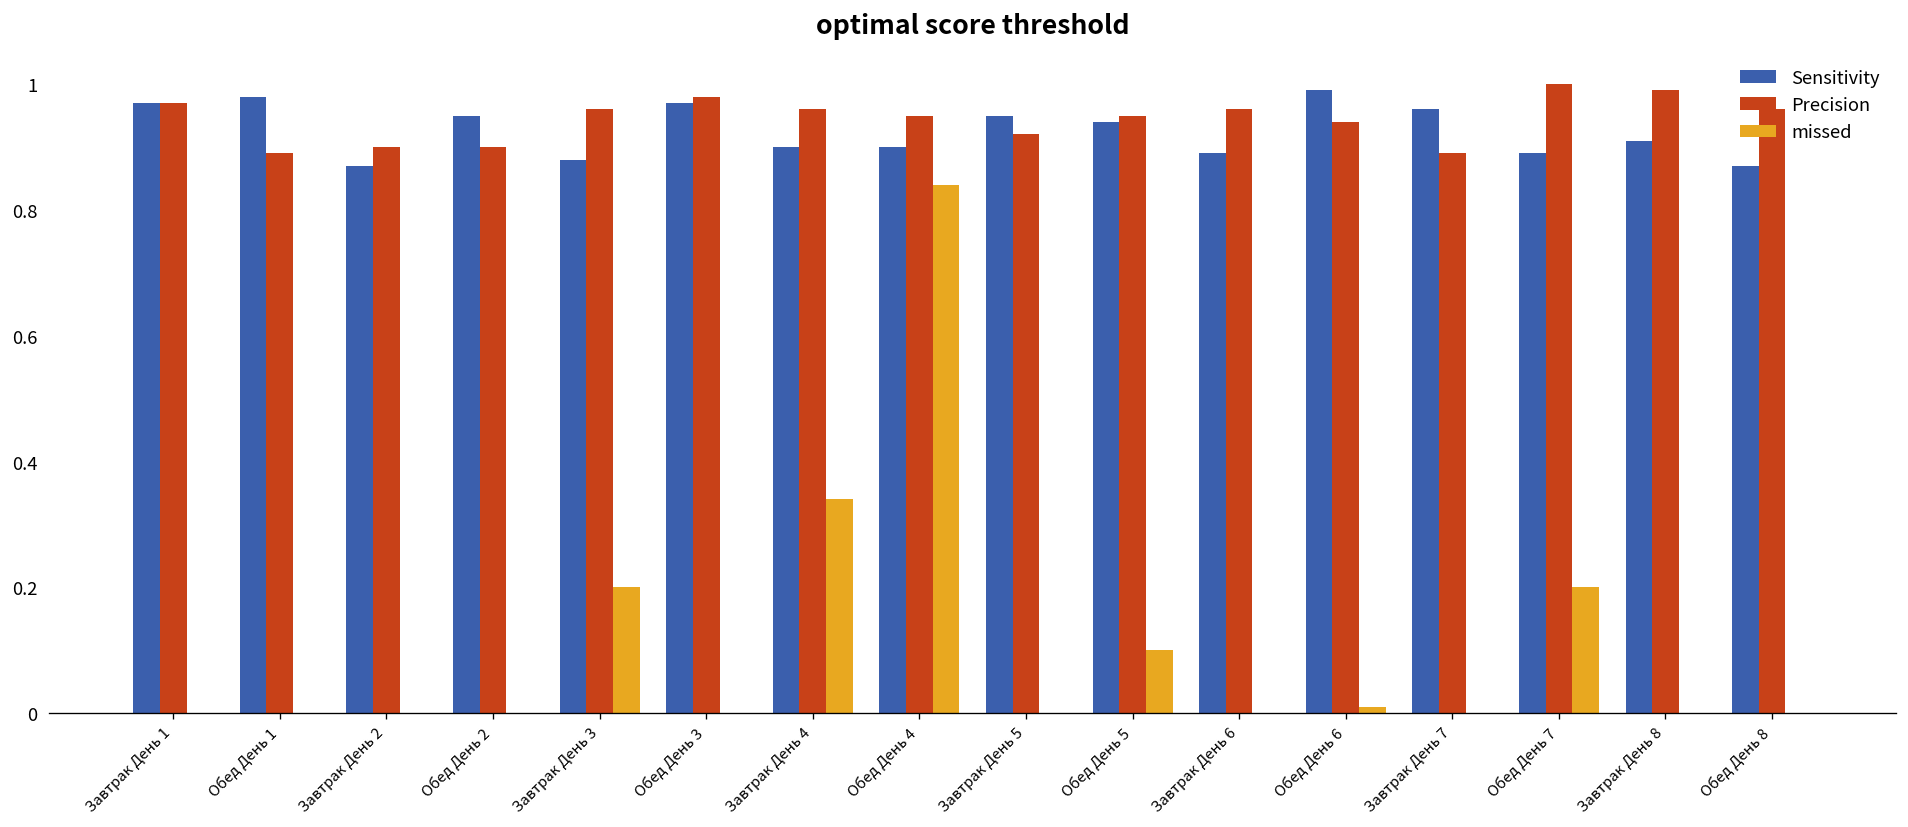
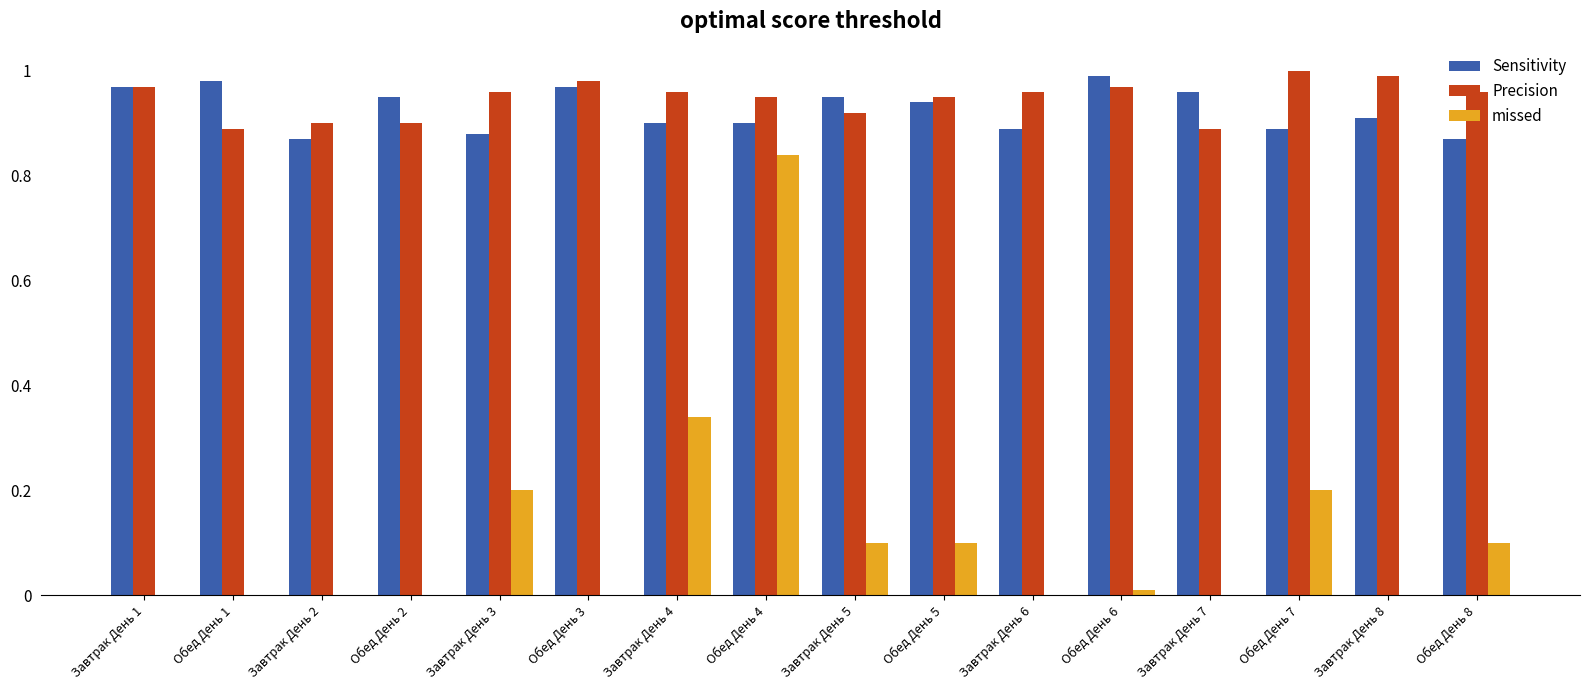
missed, Завтрак День 5: 0.0 -> 0.1
Precision, Обед День 6: 0.94 -> 0.97
missed, Обед День 8: 0.0 -> 0.1
